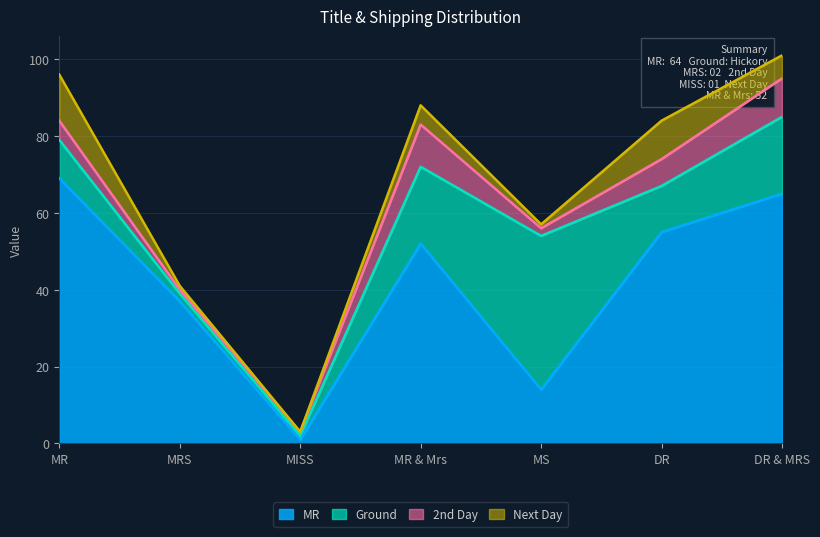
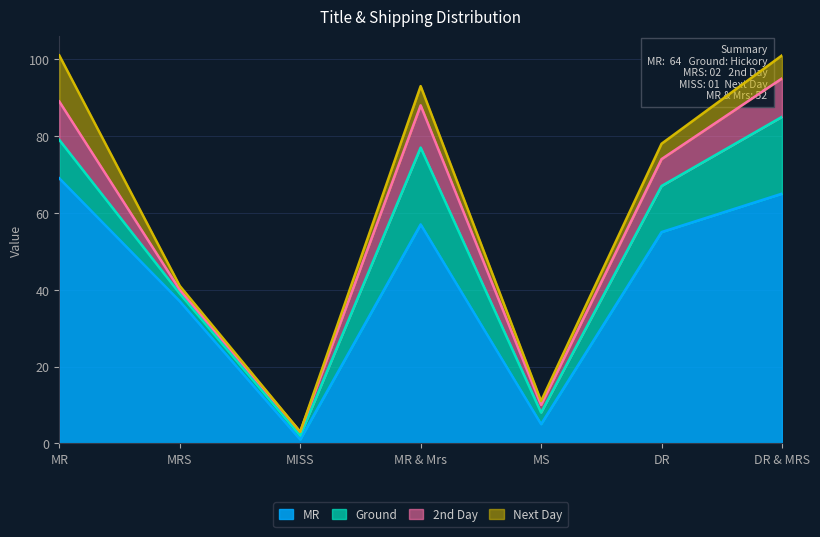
2nd Day, MR: 5 -> 10
MR, MR & Mrs: 52 -> 57
MR, MS: 14 -> 5
Ground, MS: 40 -> 3
Next Day, DR: 10 -> 4
